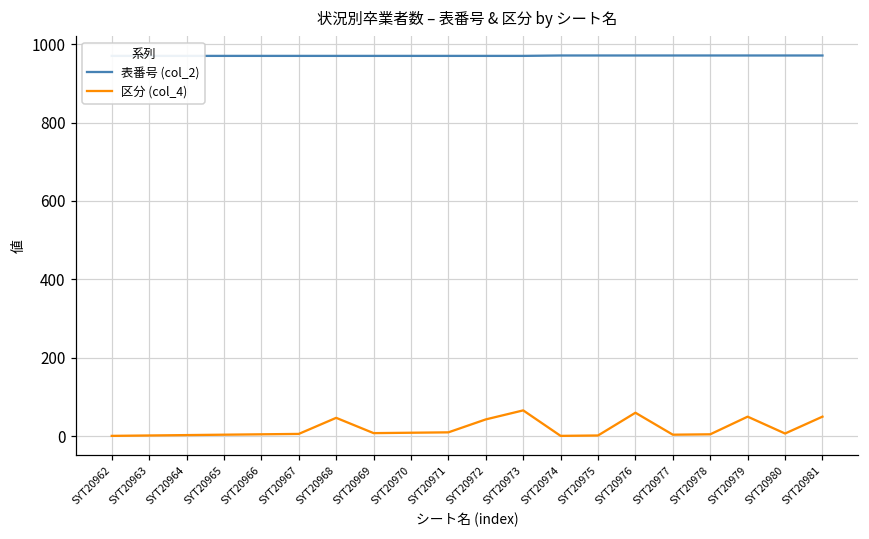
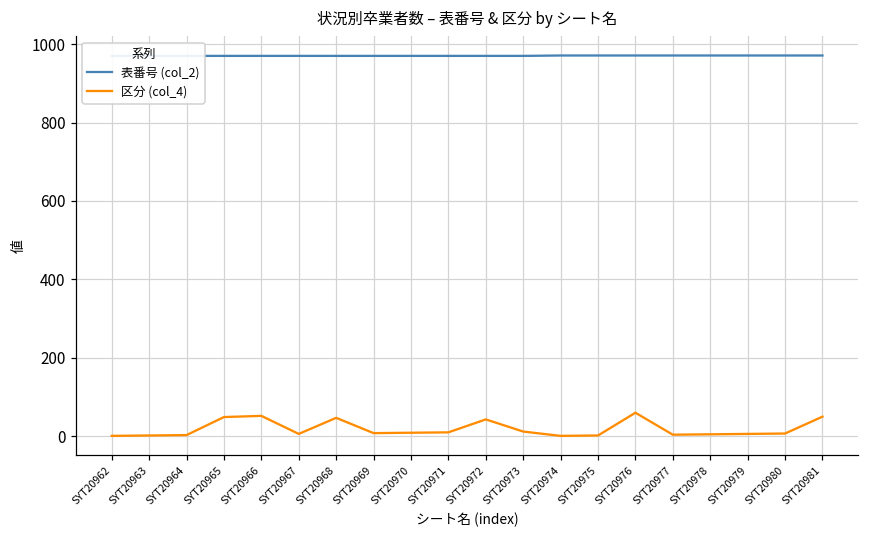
区分 (col_4), SYT20965: 0 -> 50
区分 (col_4), SYT20966: 10 -> 50
区分 (col_4), SYT20973: 70 -> 10
区分 (col_4), SYT20979: 50 -> 10
